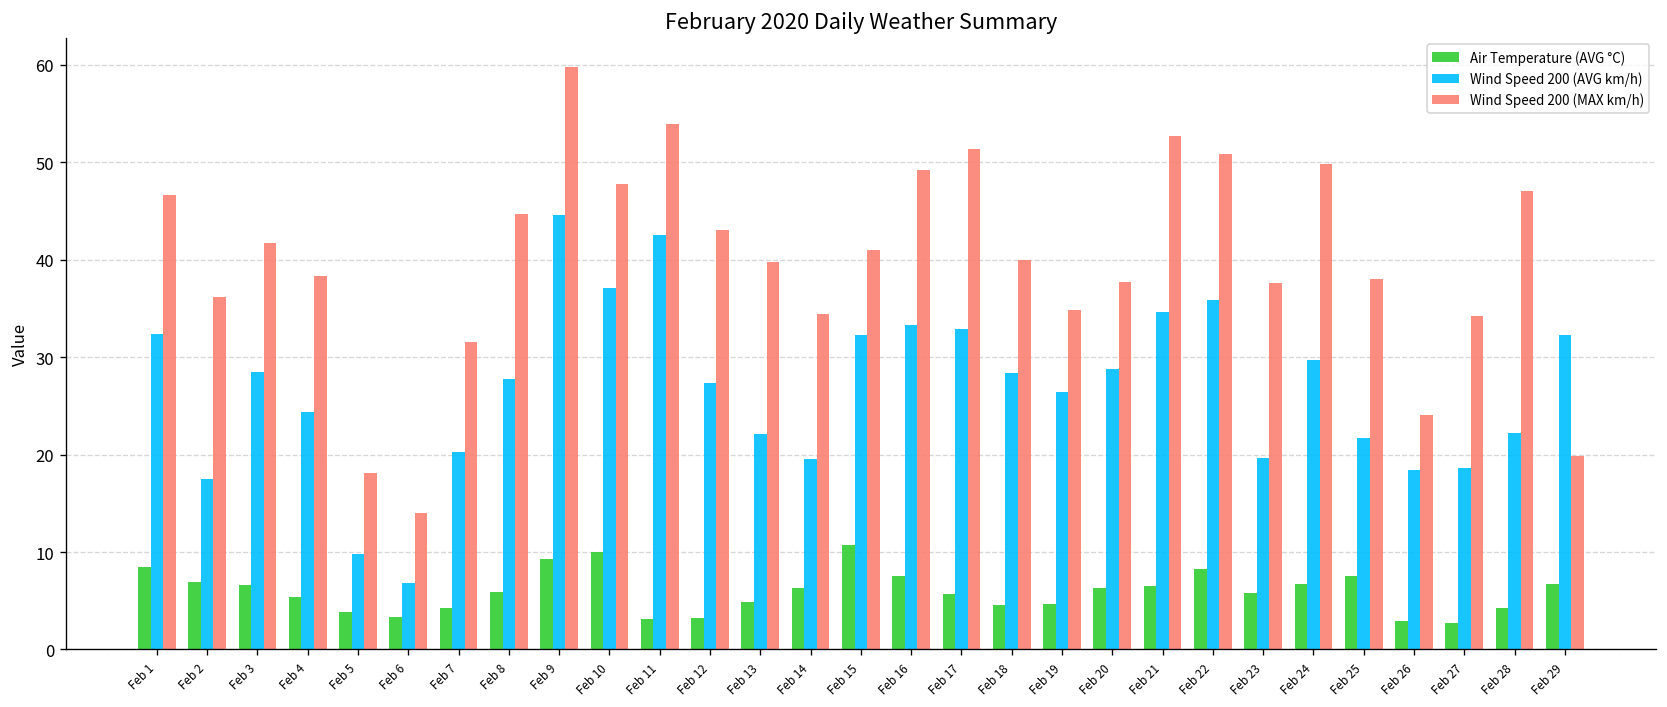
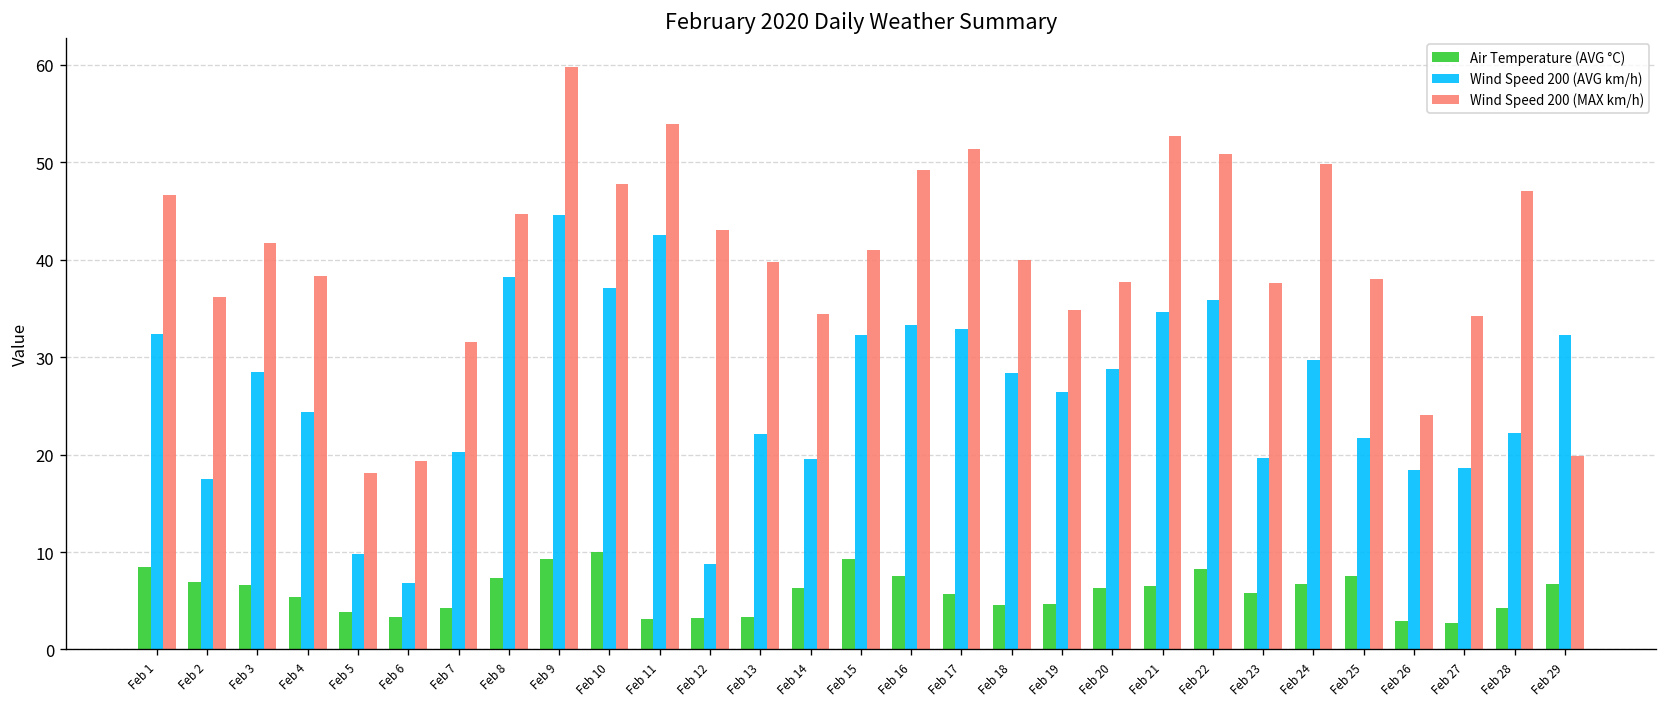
Wind Speed 200 (MAX km/h), Feb 6: 14 -> 19
Air Temperature (AVG °C), Feb 8: 6 -> 7
Wind Speed 200 (AVG km/h), Feb 8: 28 -> 38
Wind Speed 200 (AVG km/h), Feb 12: 27 -> 9
Air Temperature (AVG °C), Feb 13: 5 -> 3
Air Temperature (AVG °C), Feb 15: 11 -> 9
